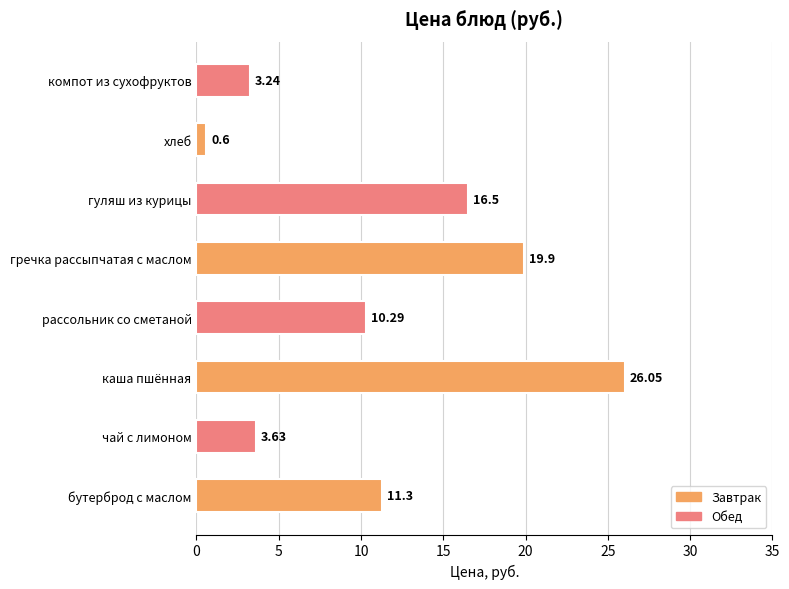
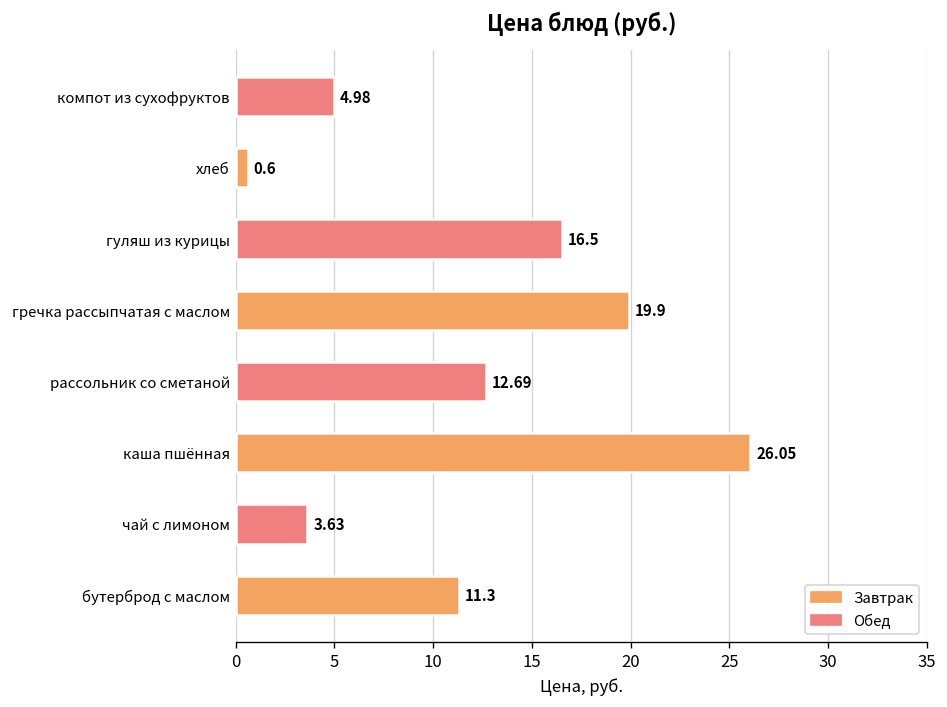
компот из сухофруктов: 3.24 -> 4.98
рассольник со сметаной: 10.29 -> 12.69
